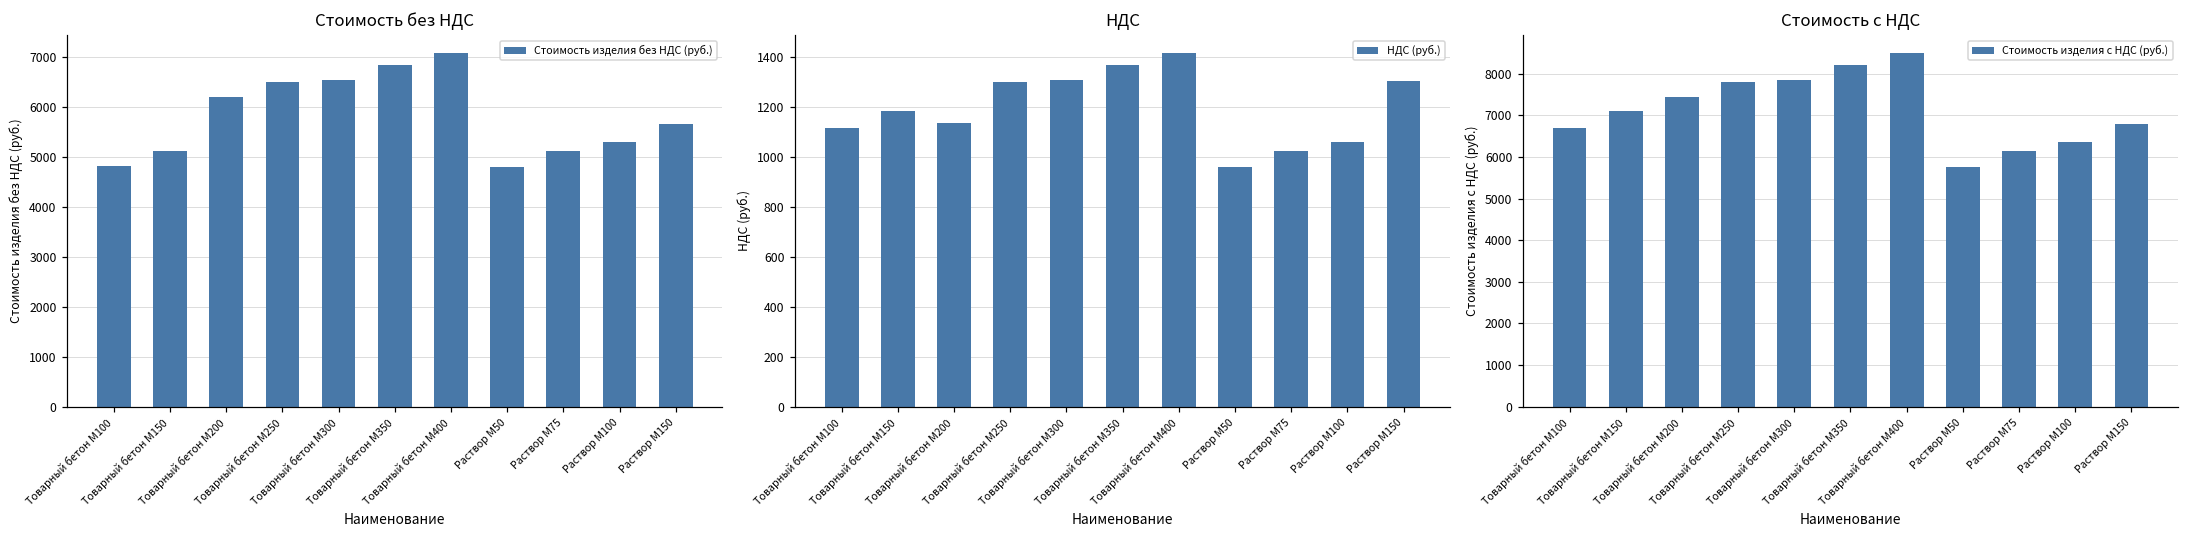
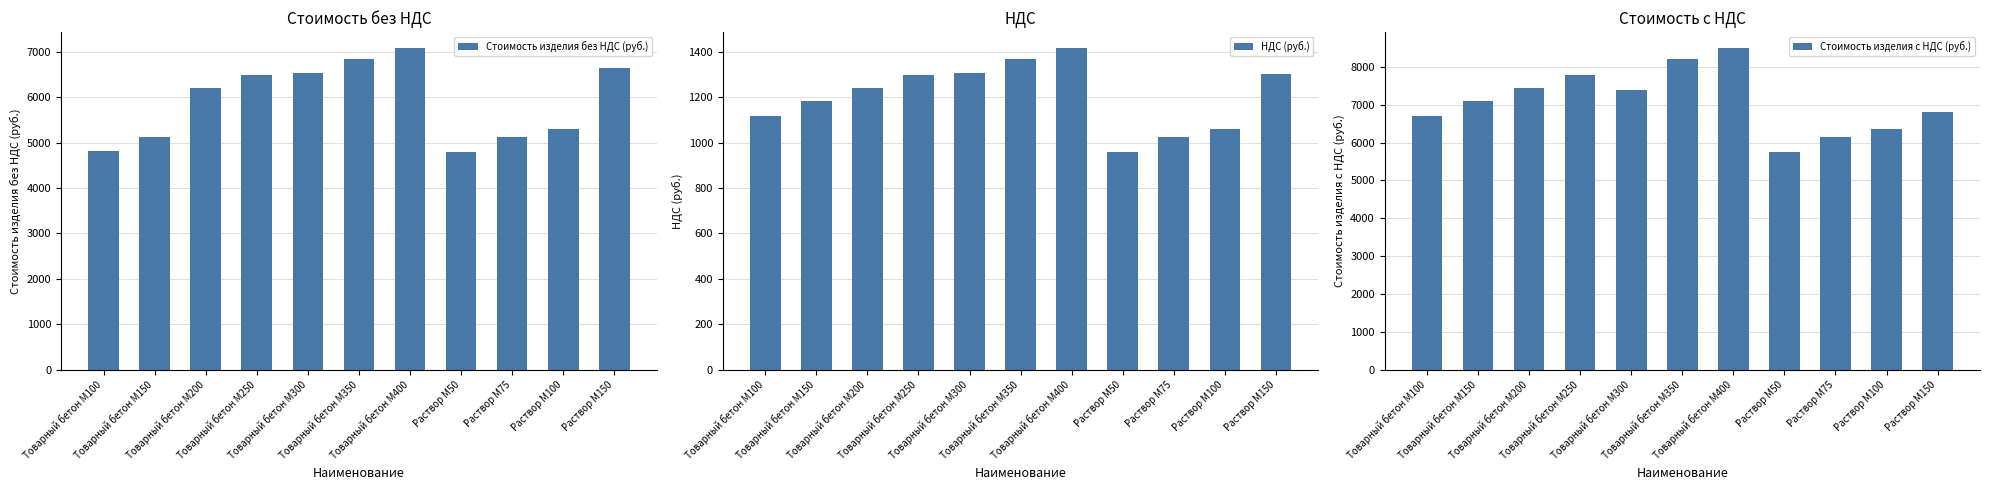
Стоимость без НДС, Раствор М150: 5700 -> 6600
НДС, Товарный бетон М200: 1140 -> 1240
Стоимость с НДС, Товарный бетон М300: 7900 -> 7400
